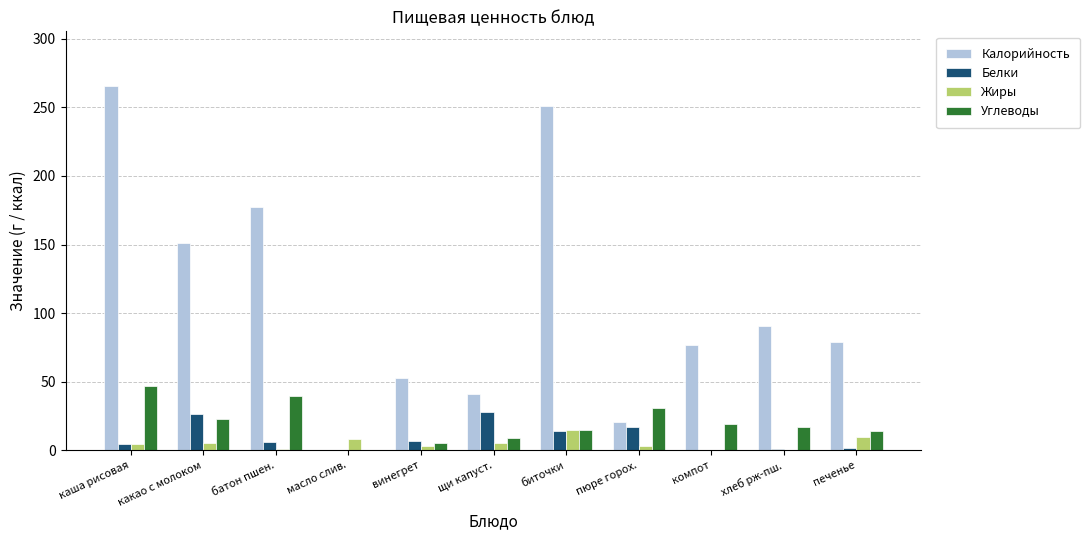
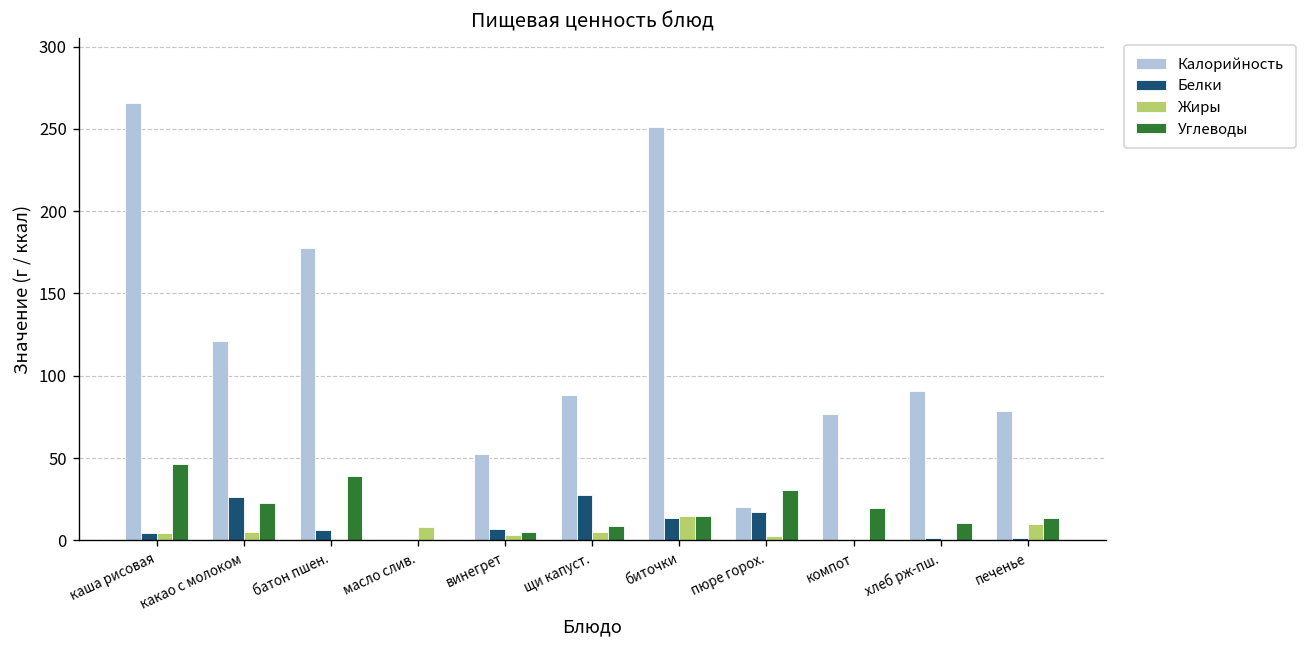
Калорийность, какао с молоком: 152 -> 121
Калорийность, щи капуст.: 41 -> 88
Углеводы, хлеб рж-пш.: 17 -> 11
